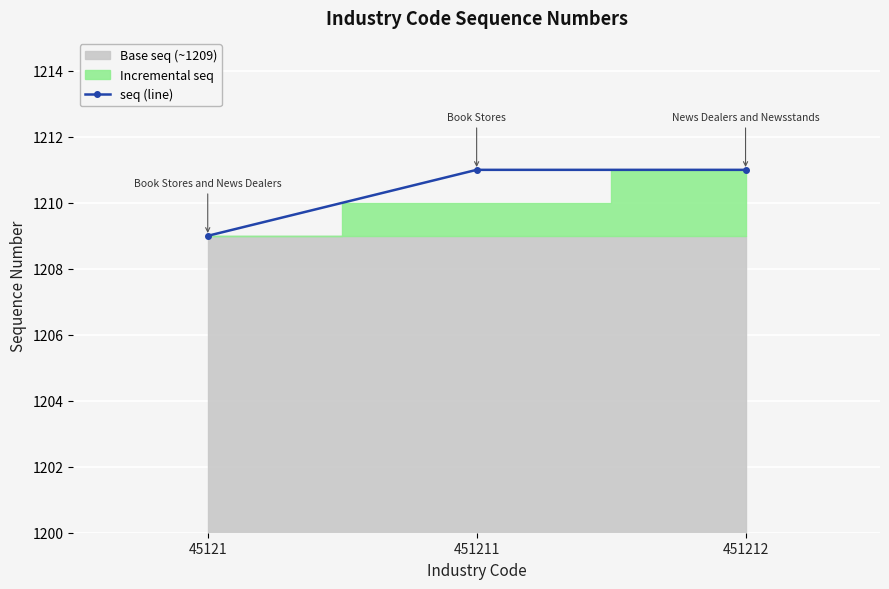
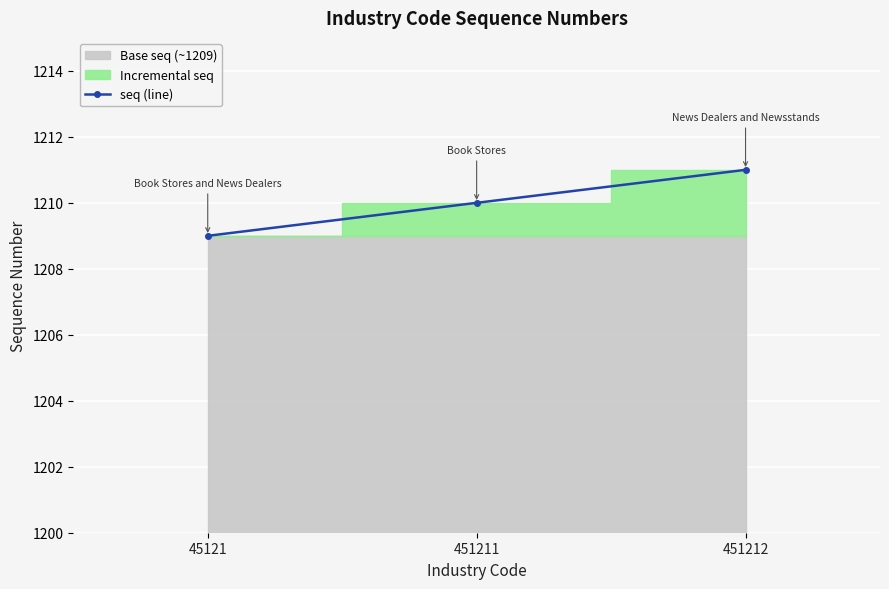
seq (line), 451211: 1211 -> 1210
